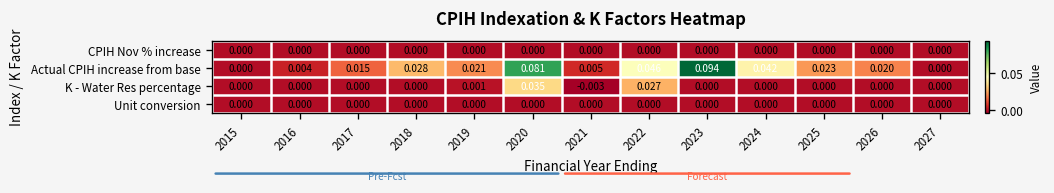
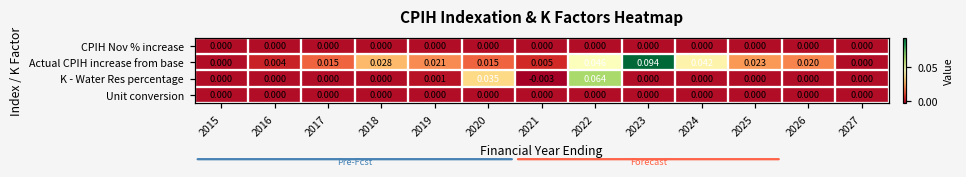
Actual CPIH increase from base, 2020: 0.081 -> 0.015
K - Water Res percentage, 2022: 0.027 -> 0.064
